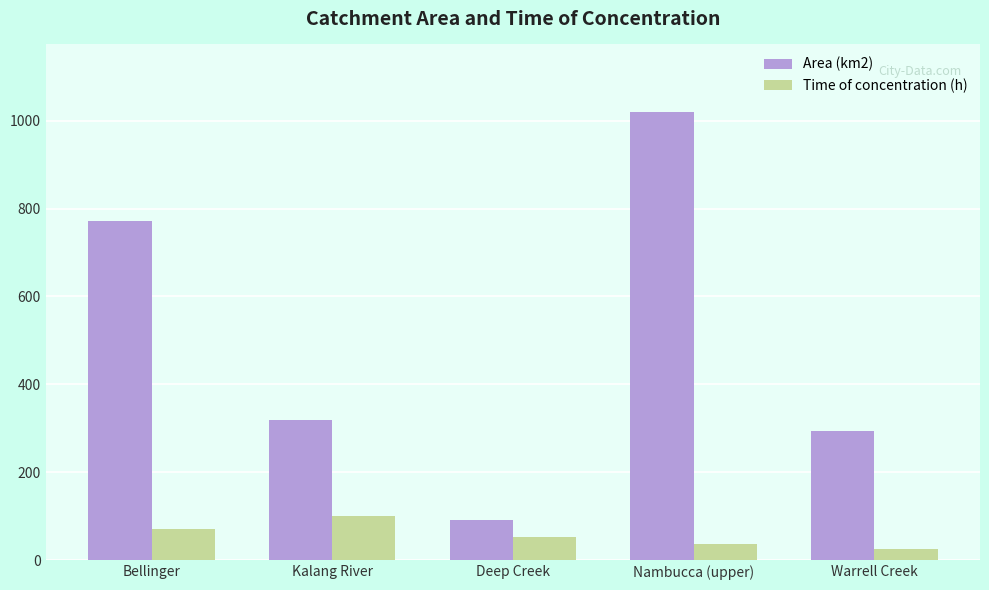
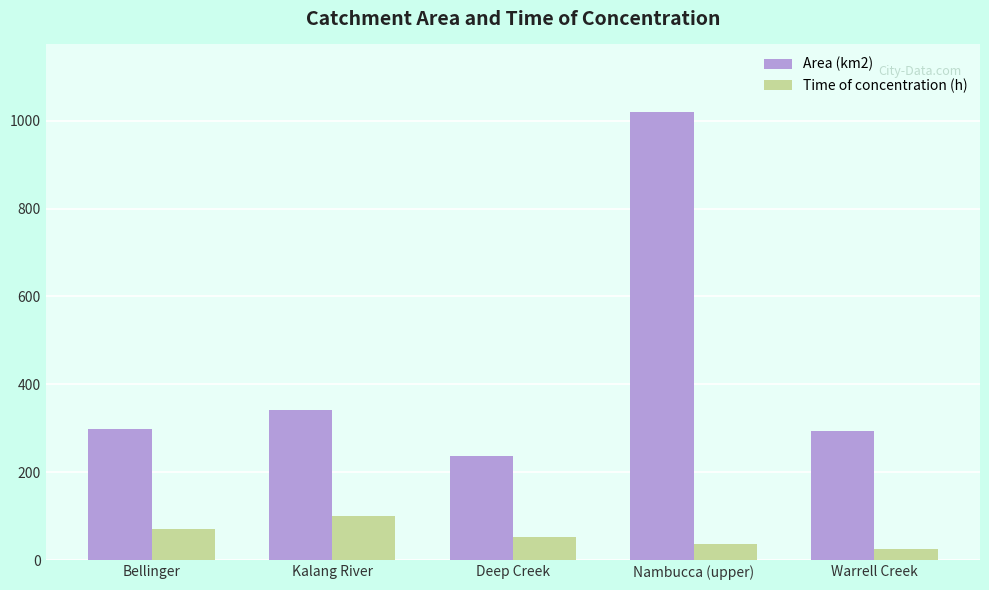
Area (km2), Bellinger: 770 -> 300
Area (km2), Kalang River: 320 -> 340
Area (km2), Deep Creek: 90 -> 240
